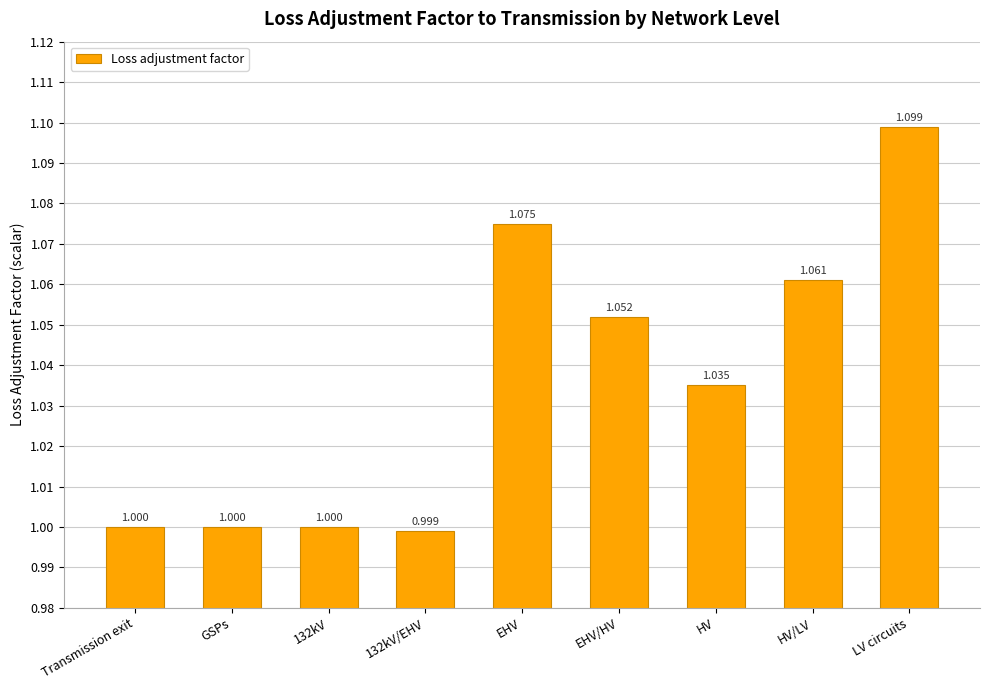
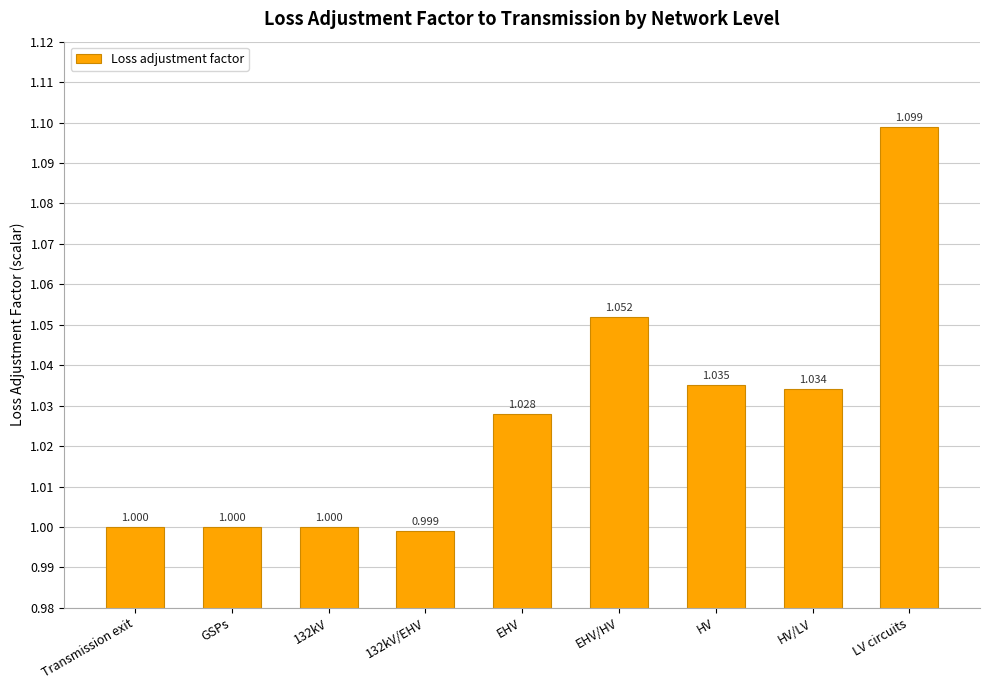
EHV: 1.075 -> 1.028
HV/LV: 1.061 -> 1.034
